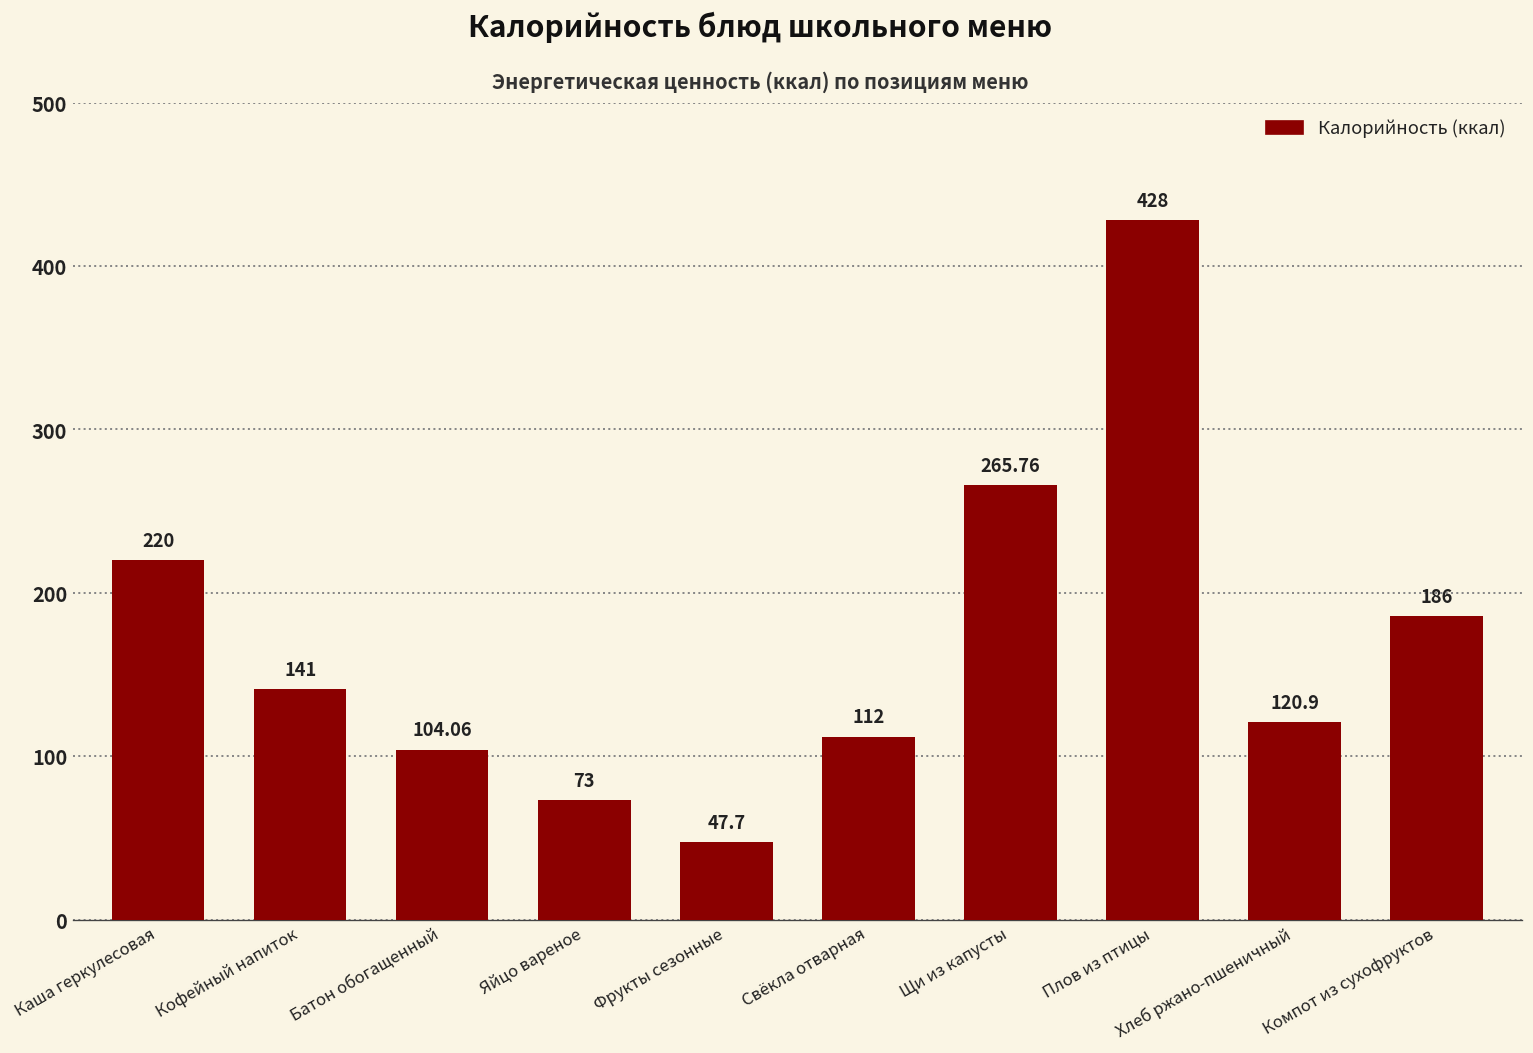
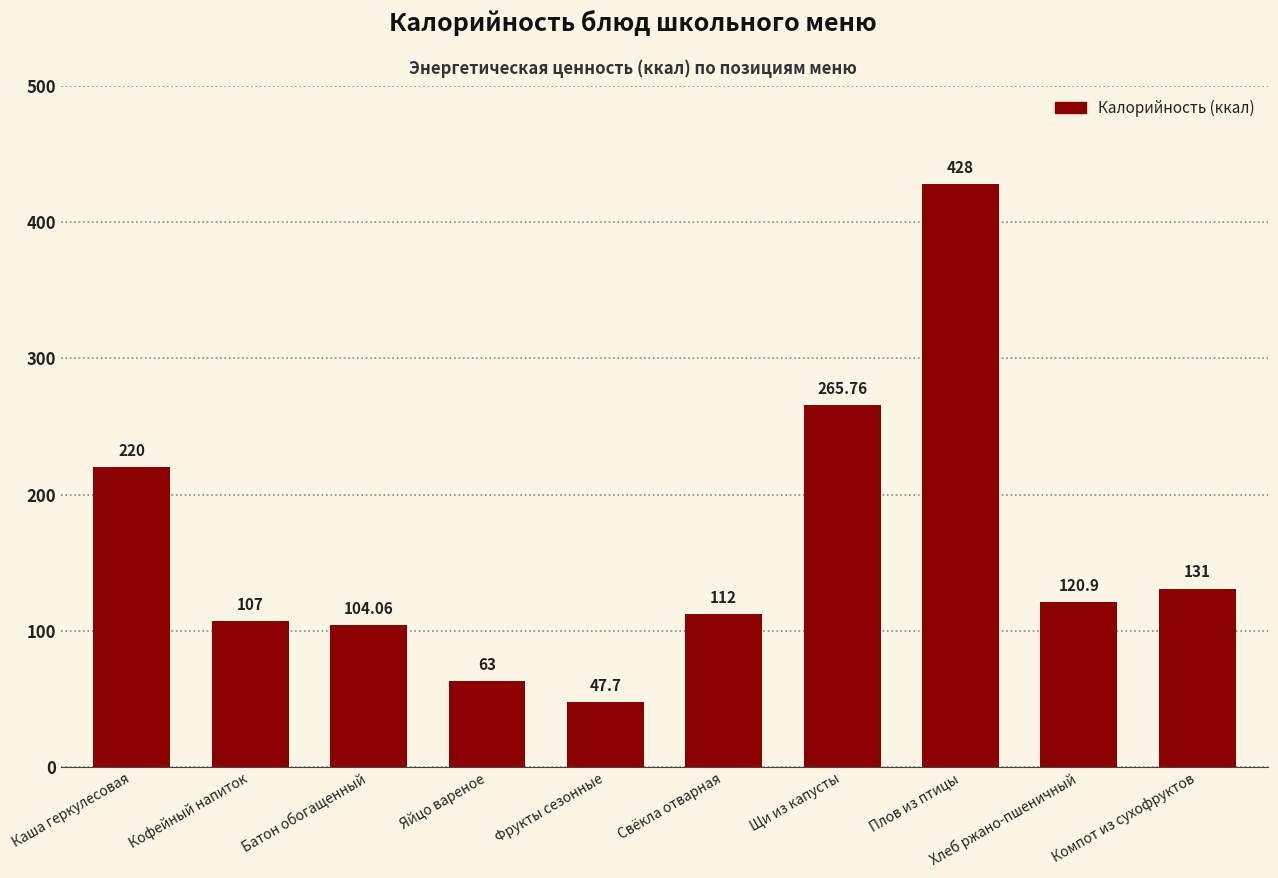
Кофейный напиток: 141 -> 107
Яйцо вареное: 73 -> 63
Компот из сухофруктов: 186 -> 131
